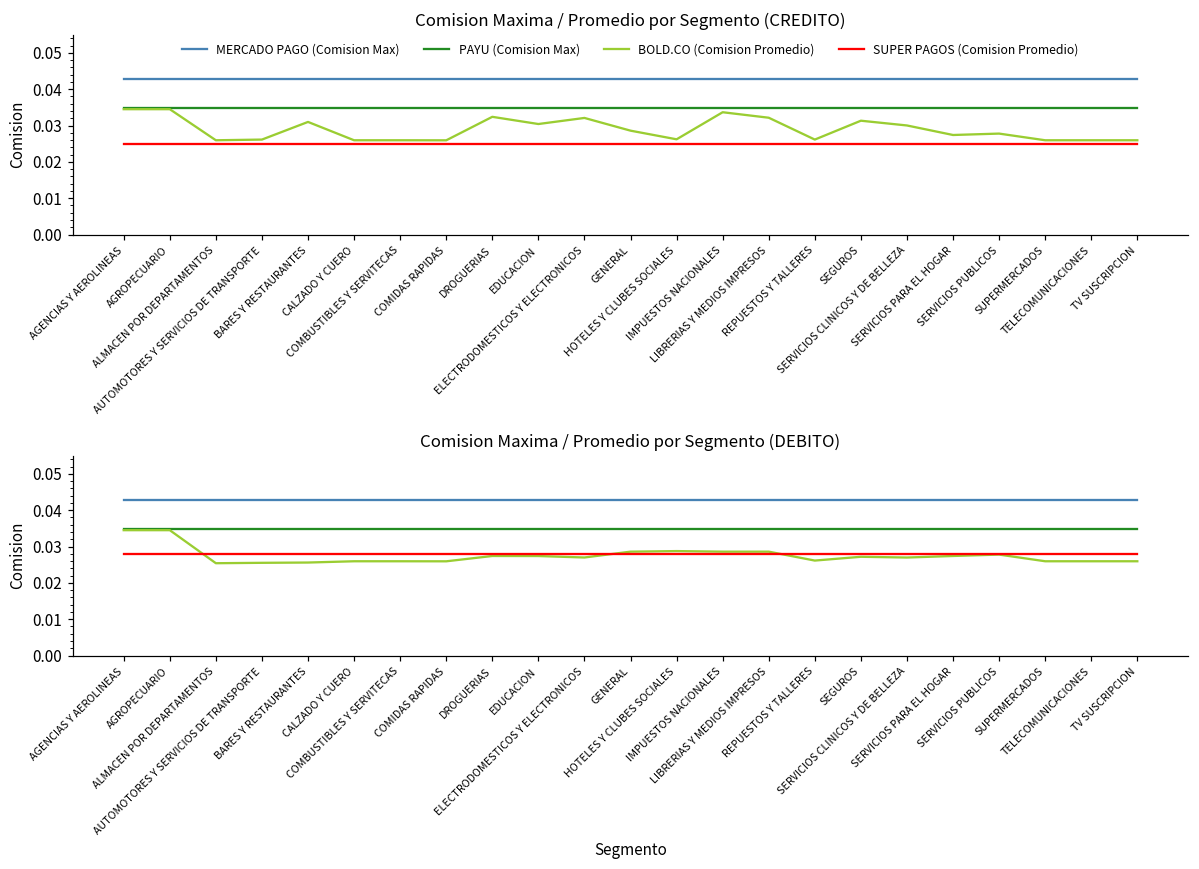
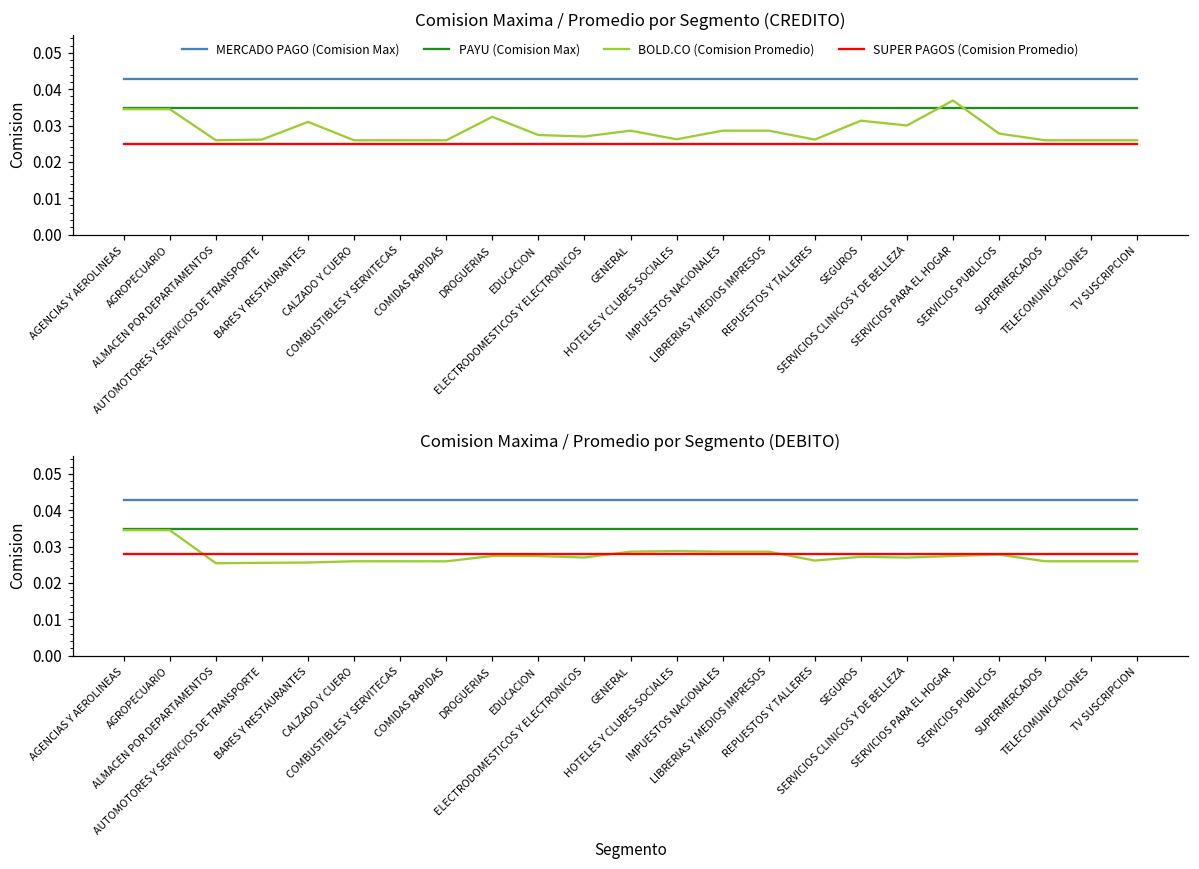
Comision Maxima / Promedio por Segmento (CREDITO), BOLD.CO (Comision Promedio), EDUCACION: 0.030 -> 0.027
Comision Maxima / Promedio por Segmento (CREDITO), BOLD.CO (Comision Promedio), ELECTRODOMESTICOS Y ELECTRONICOS: 0.032 -> 0.027
Comision Maxima / Promedio por Segmento (CREDITO), BOLD.CO (Comision Promedio), IMPUESTOS NACIONALES: 0.034 -> 0.029
Comision Maxima / Promedio por Segmento (CREDITO), BOLD.CO (Comision Promedio), LIBRERIAS Y MEDIOS IMPRESOS: 0.032 -> 0.029
Comision Maxima / Promedio por Segmento (CREDITO), BOLD.CO (Comision Promedio), SERVICIOS PARA EL HOGAR: 0.027 -> 0.037
